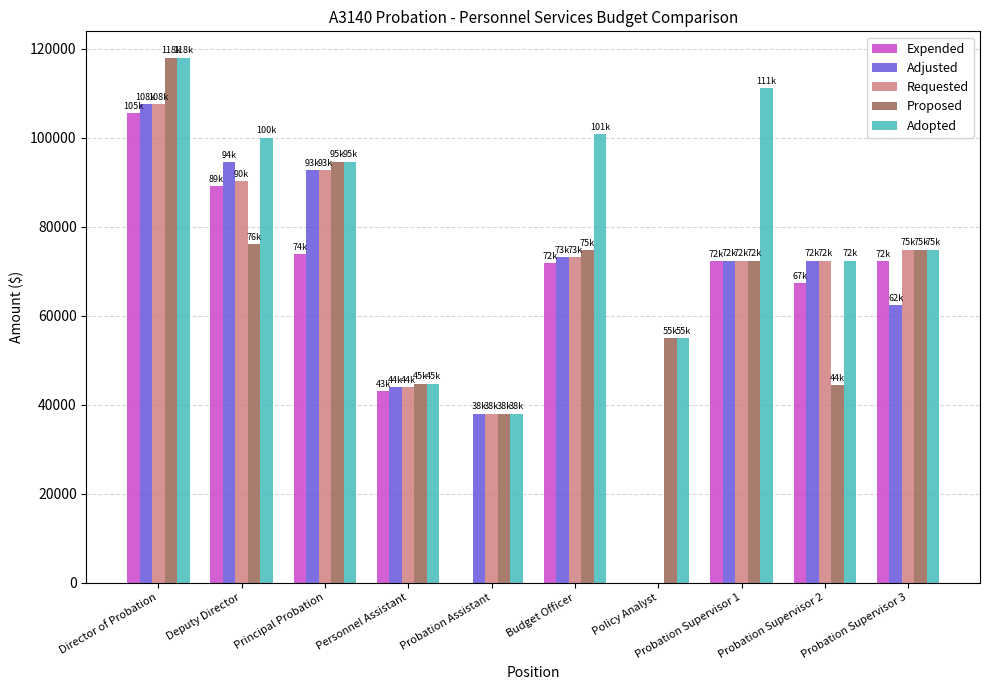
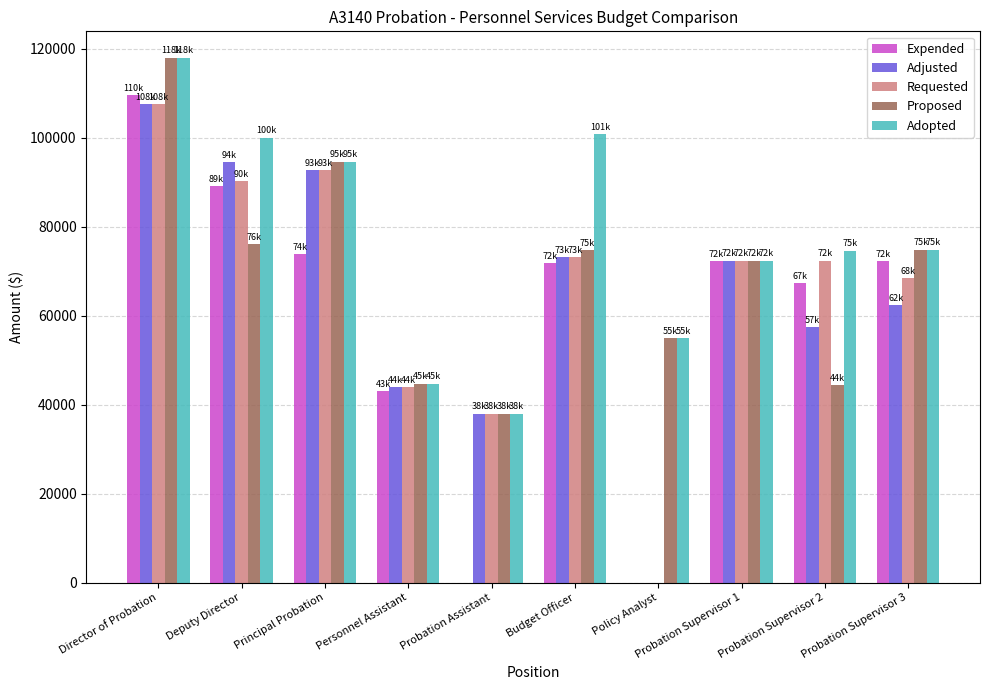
Expended, Director of Probation: 105k -> 110k
Adopted, Probation Supervisor 1: 111k -> 72k
Adjusted, Probation Supervisor 2: 72k -> 57k
Adopted, Probation Supervisor 2: 72k -> 75k
Requested, Probation Supervisor 3: 75k -> 68k
